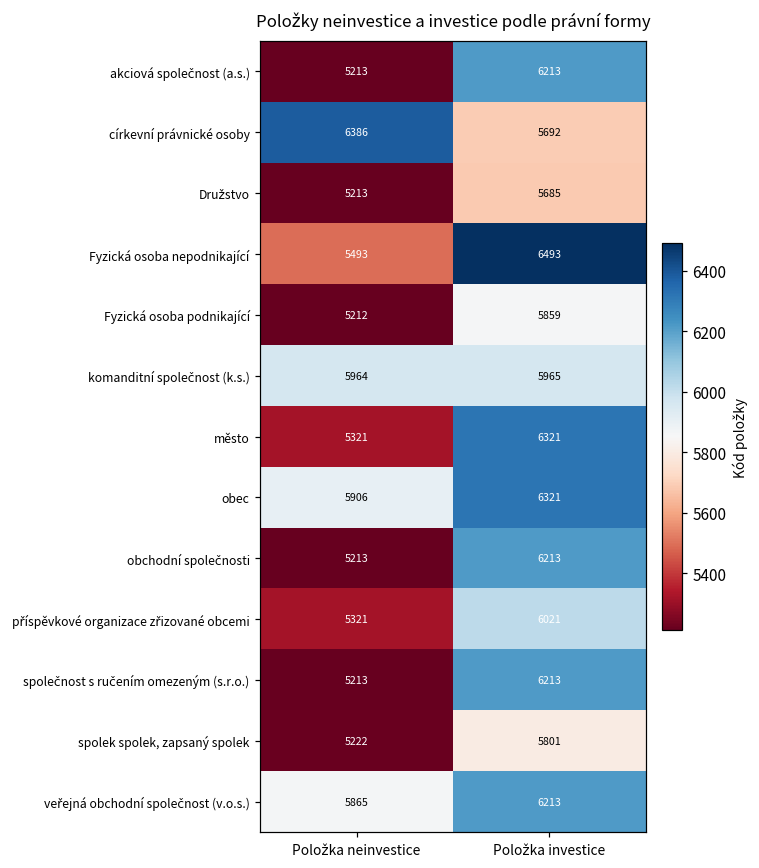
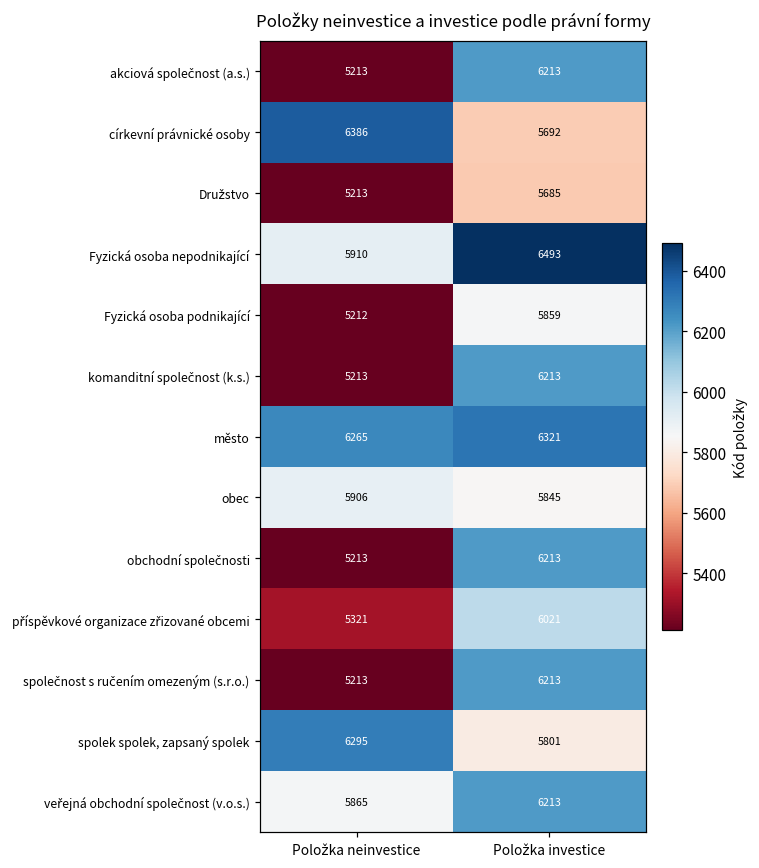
Fyzická osoba nepodnikající, Položka neinvestice: 5493 -> 5910
komanditní společnost (k.s.), Položka neinvestice: 5964 -> 5213
komanditní společnost (k.s.), Položka investice: 5965 -> 6213
město, Položka neinvestice: 5321 -> 6265
obec, Položka investice: 6321 -> 5845
spolek spolek, zapsaný spolek, Položka neinvestice: 5222 -> 6295
